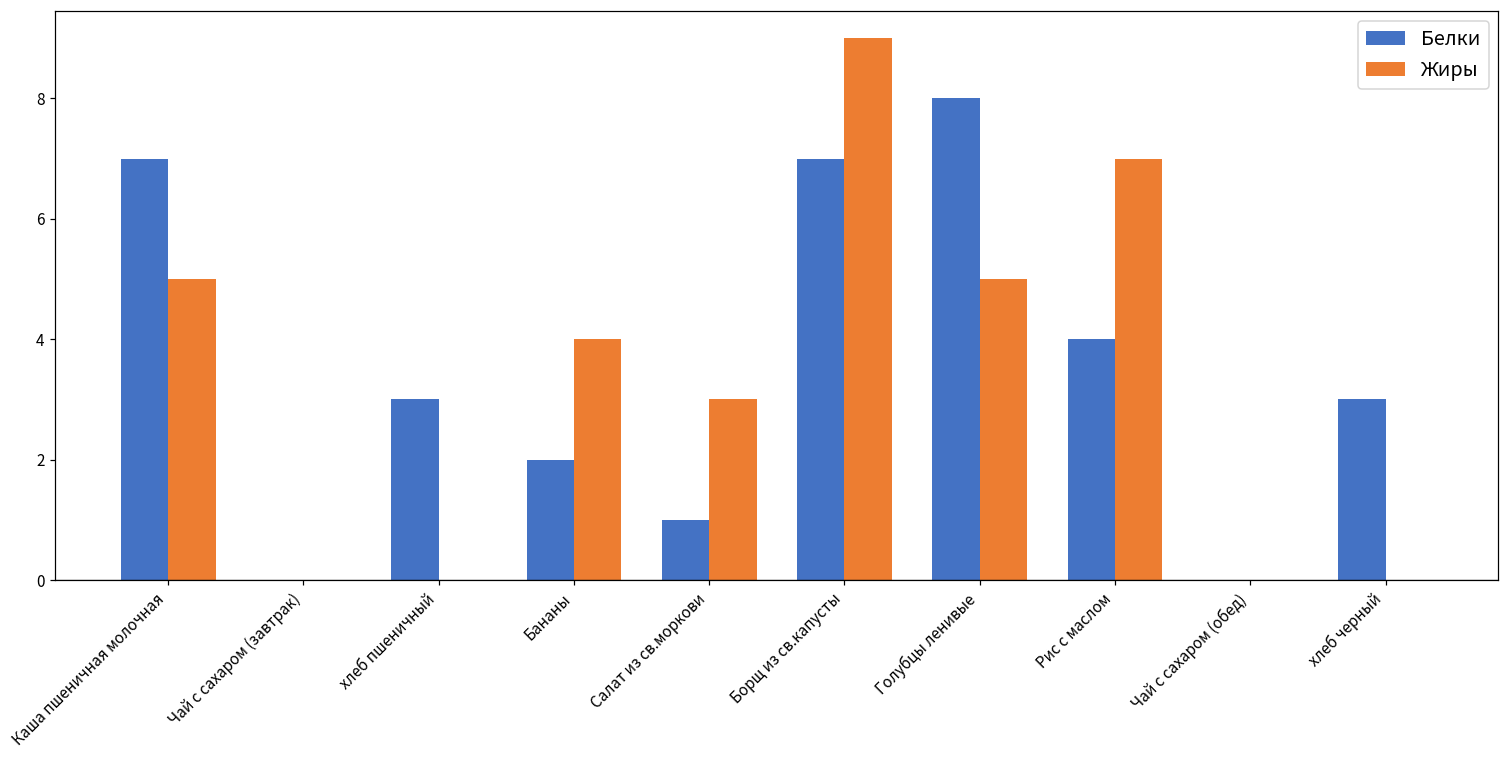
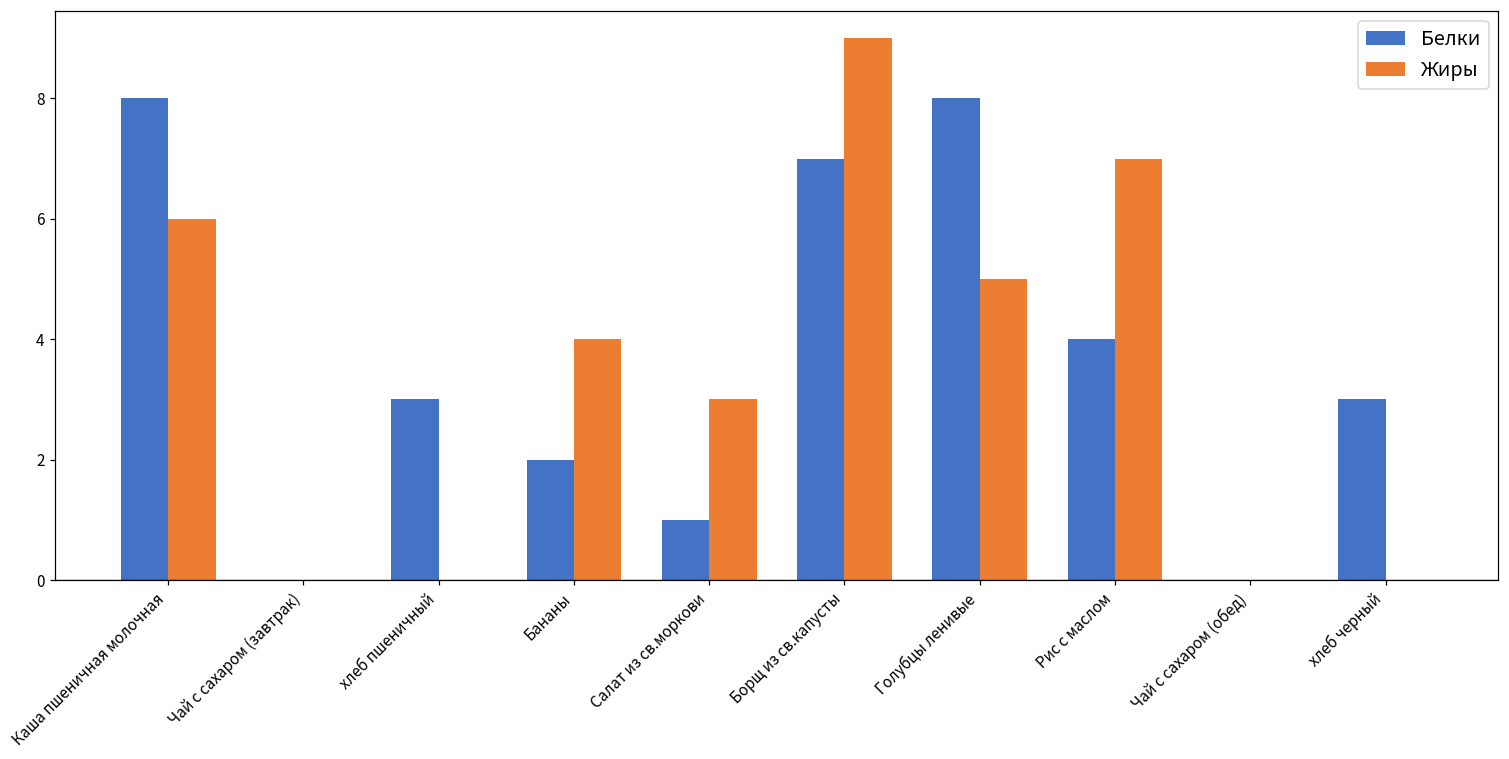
Белки, Каша пшеничная молочная: 7 -> 8
Жиры, Каша пшеничная молочная: 5 -> 6
